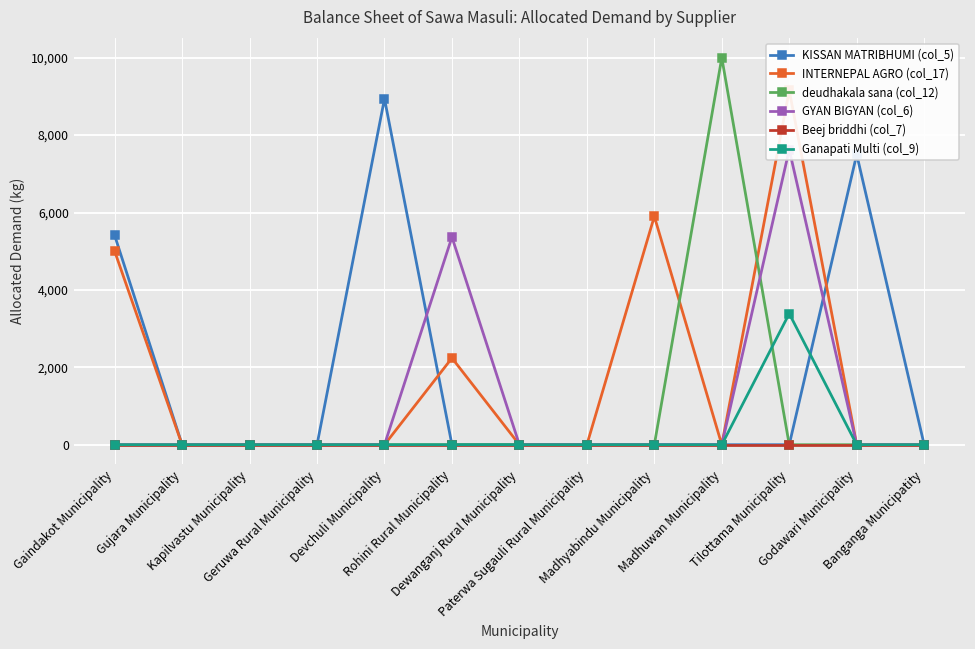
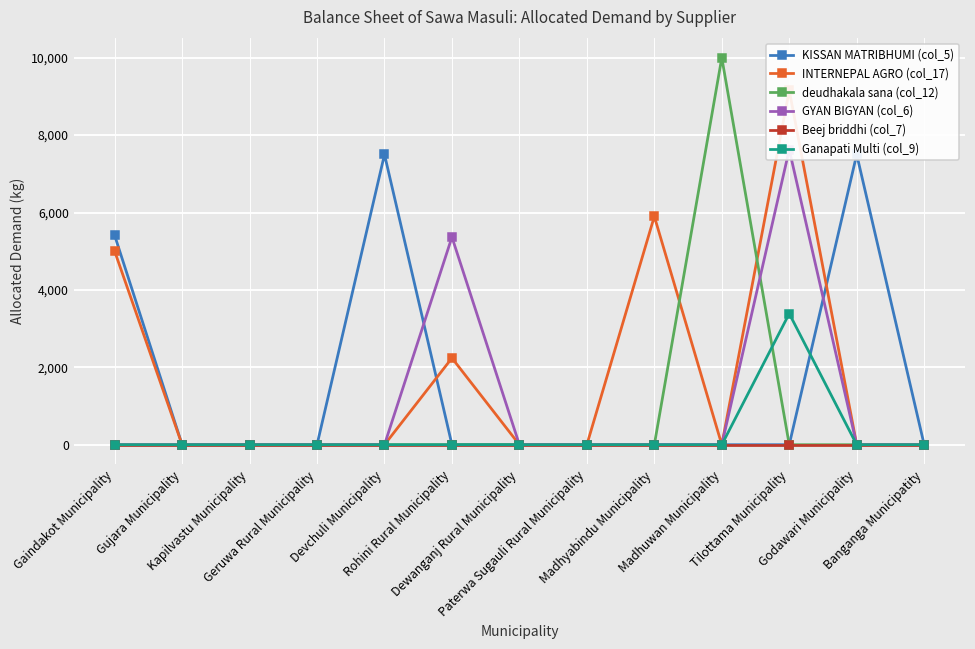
KISSAN MATRIBHUMI (col_5), Devchuli Municipality: 8,900 -> 7,500
